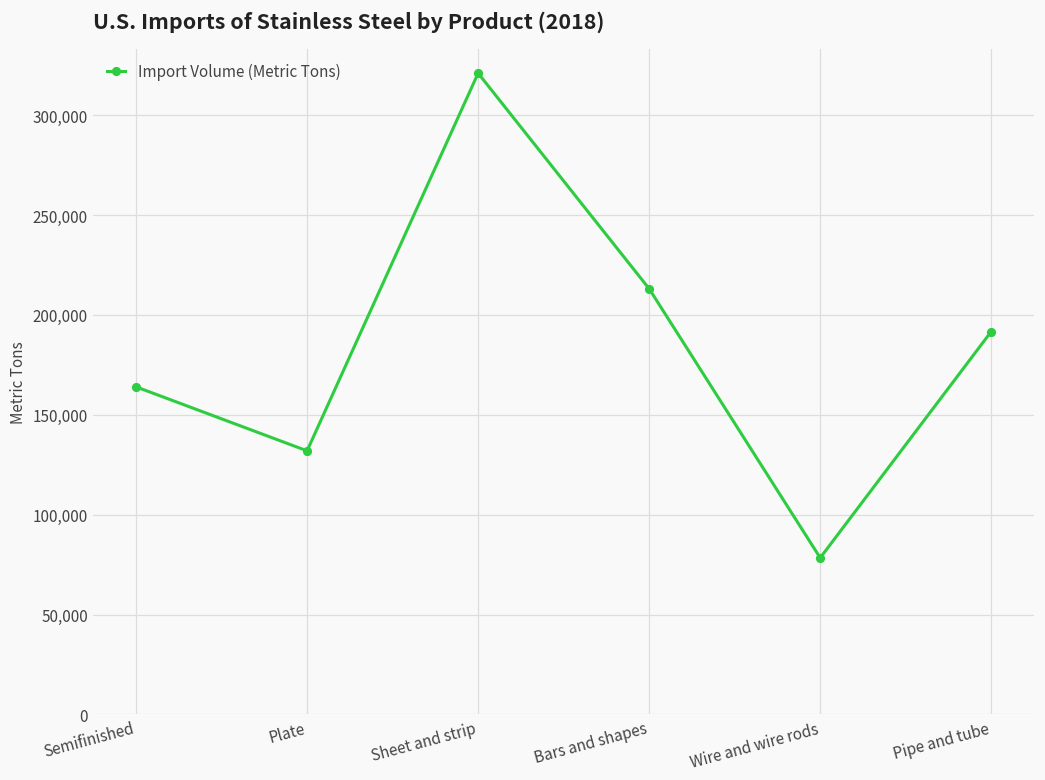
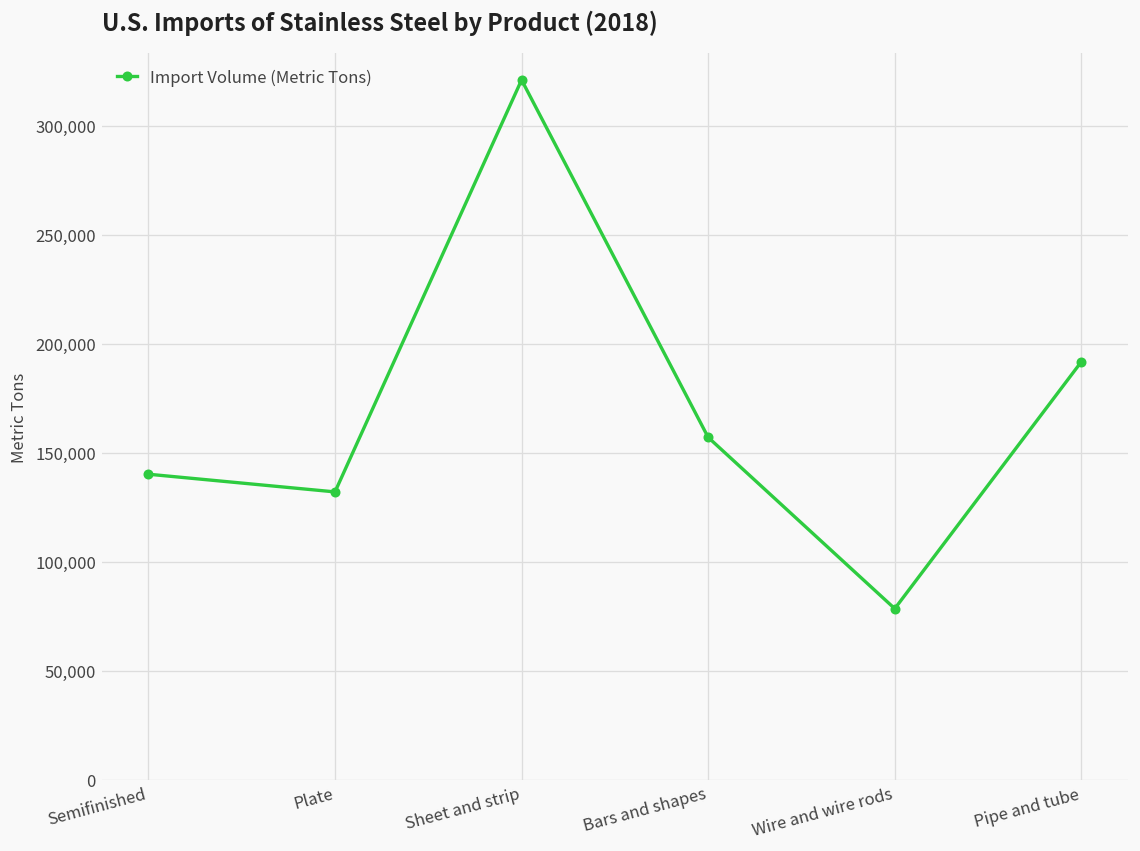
Semifinished: 164,000 -> 140,000
Bars and shapes: 213,000 -> 157,000
